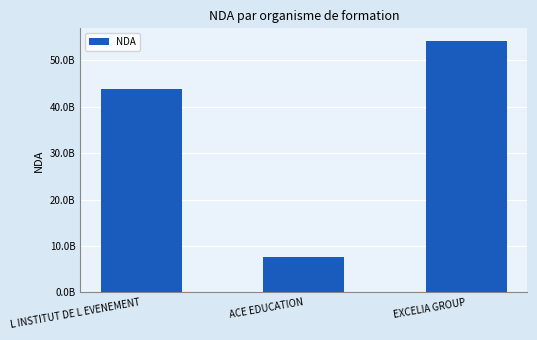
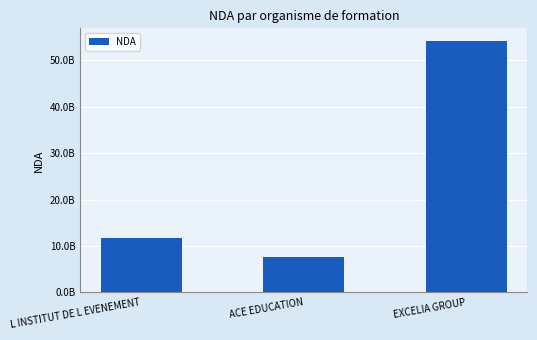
L INSTITUT DE L EVENEMENT: 44000000000 -> 12000000000
